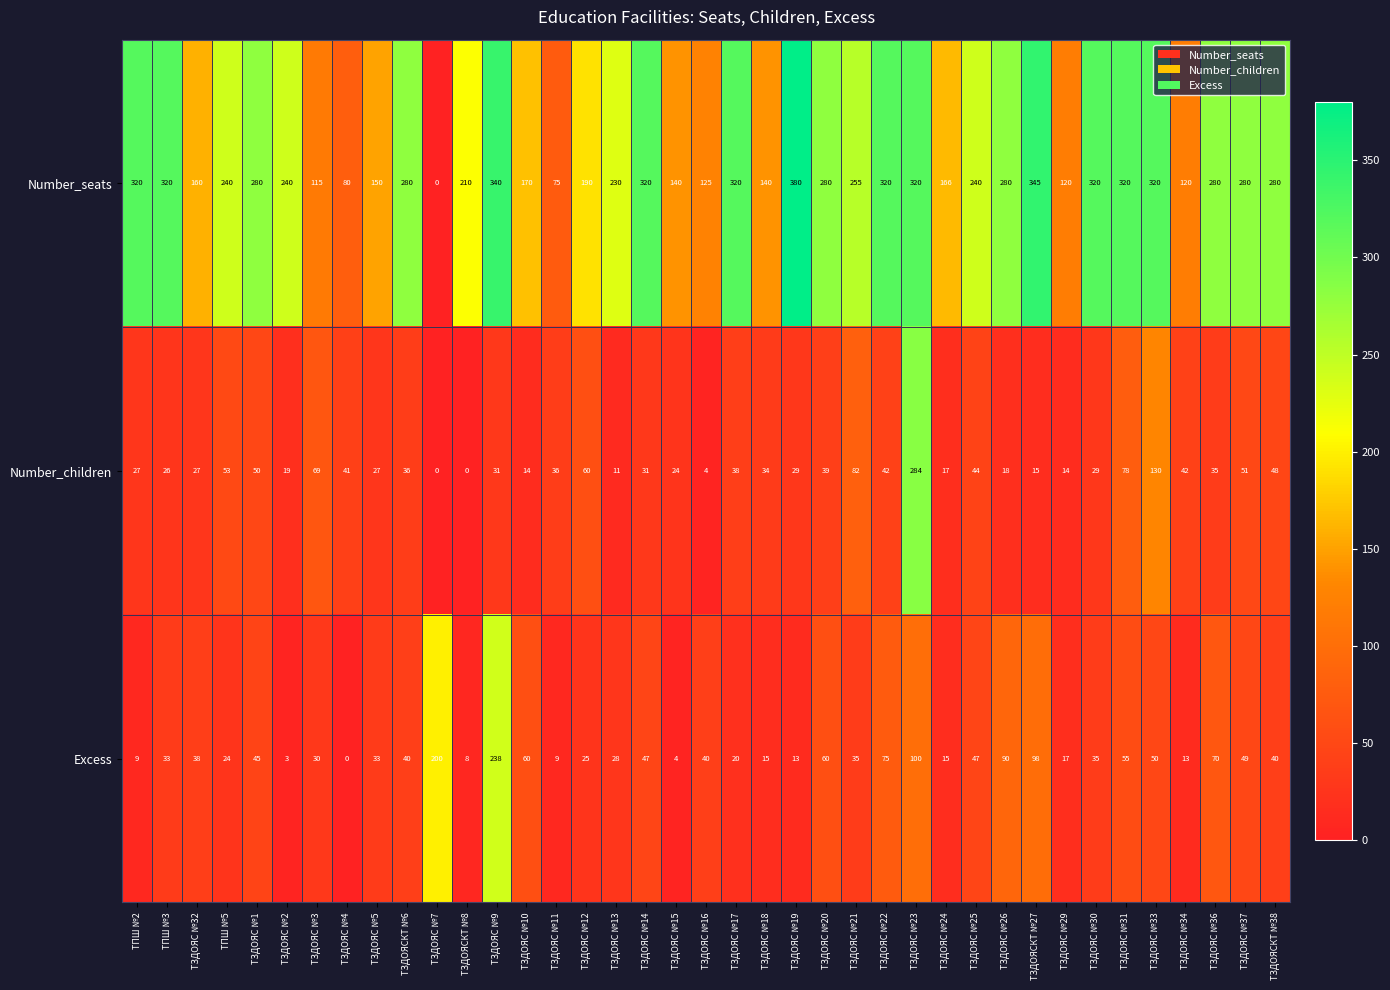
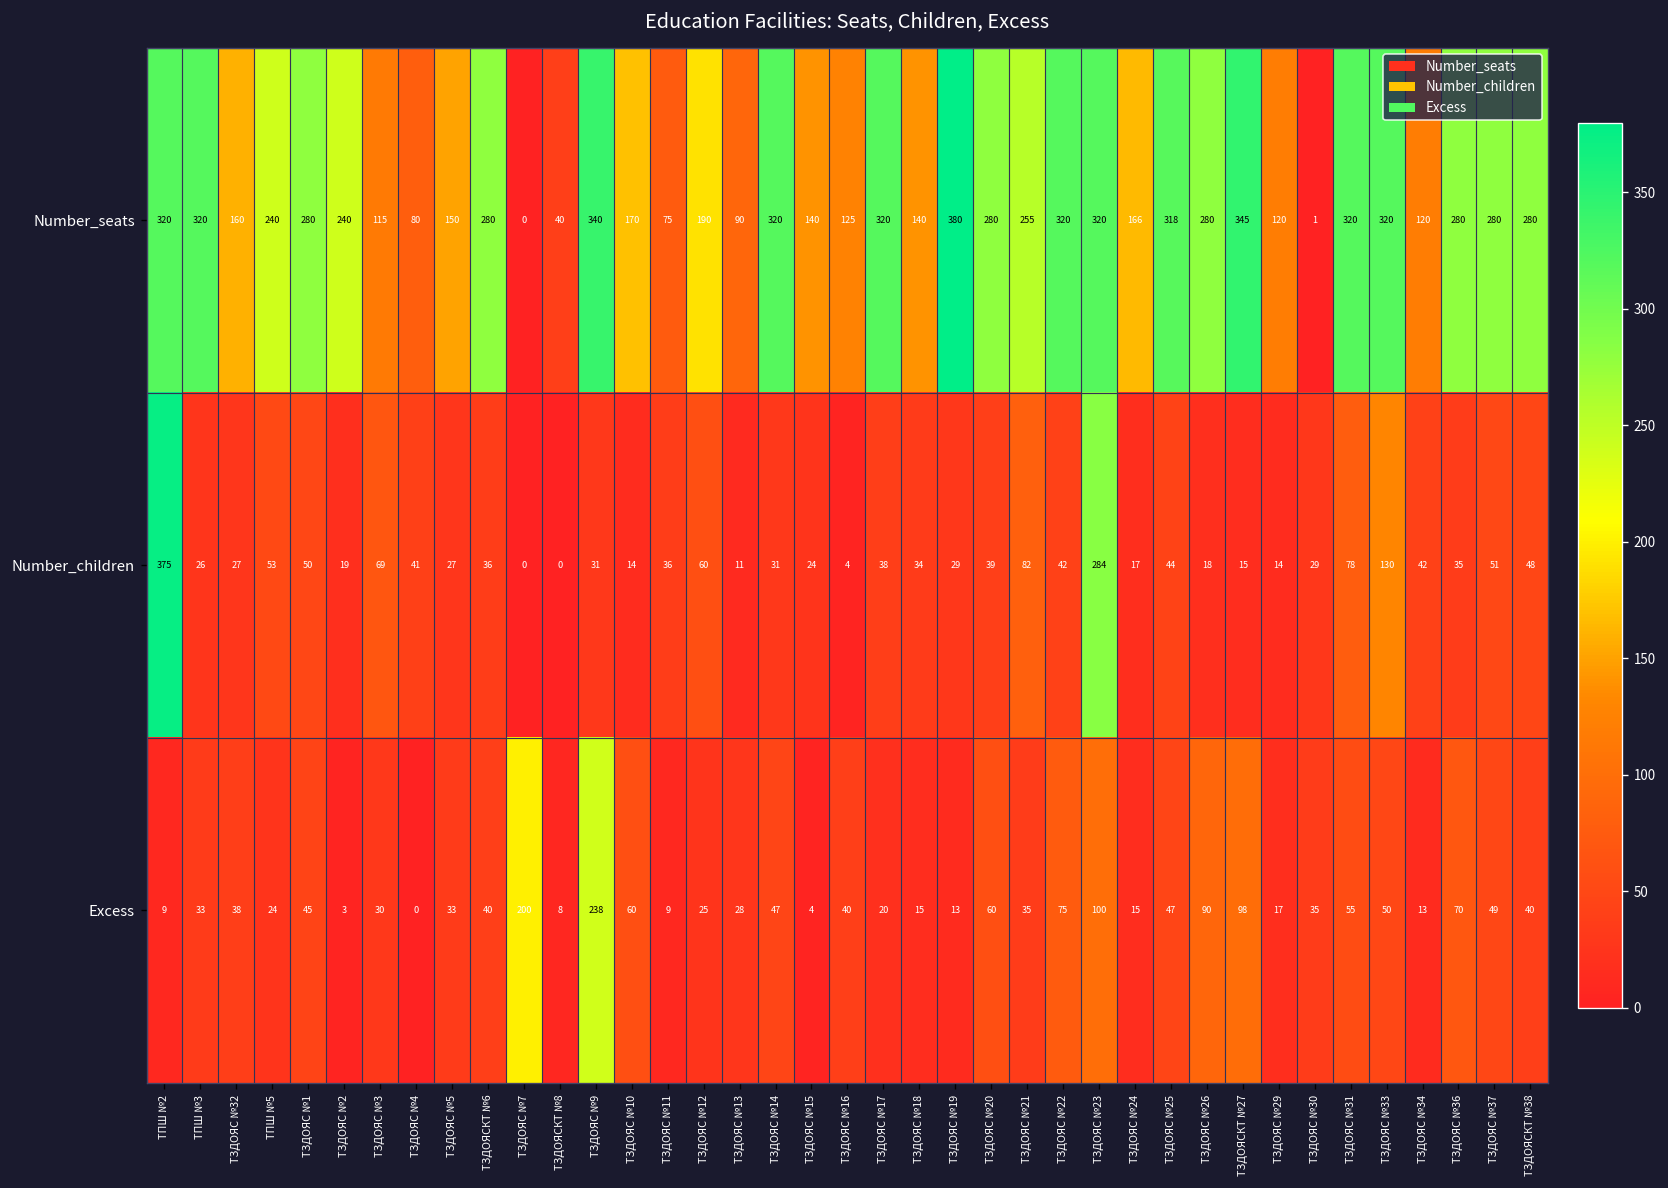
Number_seats, ТЗДОЯСКТ №8: 210 -> 40
Number_seats, ТЗДОЯС №13: 230 -> 90
Number_seats, ТЗДОЯС №25: 240 -> 318
Number_seats, ТЗДОЯС №30: 320 -> 1
Number_children, ТПШ №2: 27 -> 375
